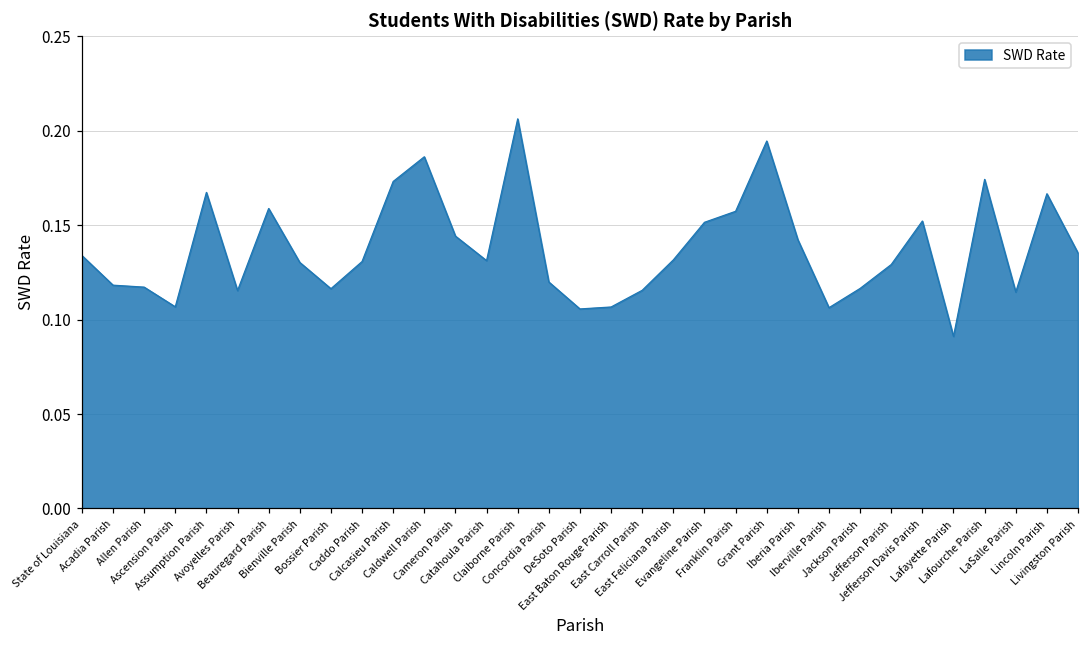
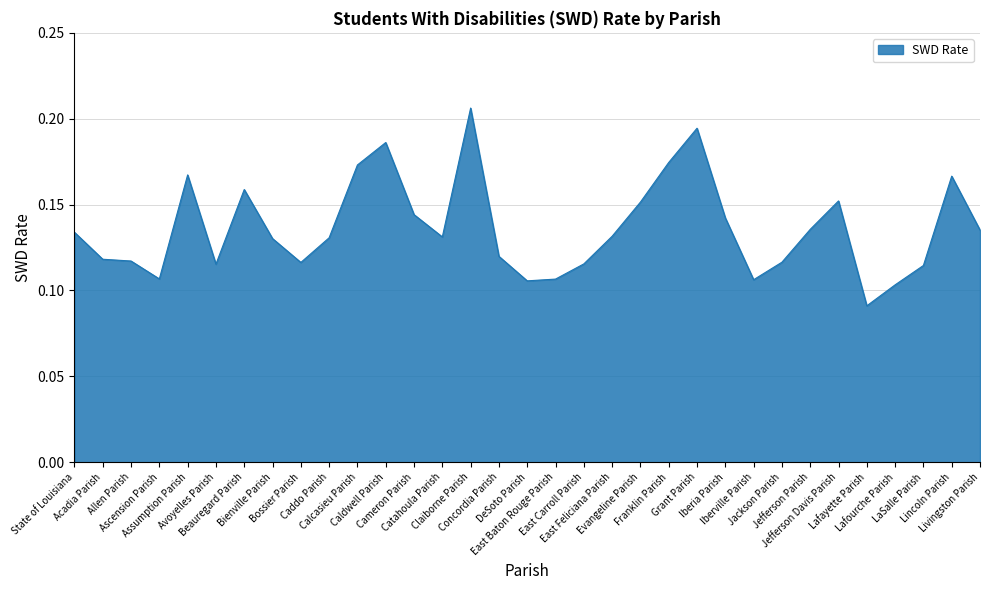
Franklin Parish: 0.157 -> 0.175
Jefferson Parish: 0.129 -> 0.136
Lafourche Parish: 0.174 -> 0.103
